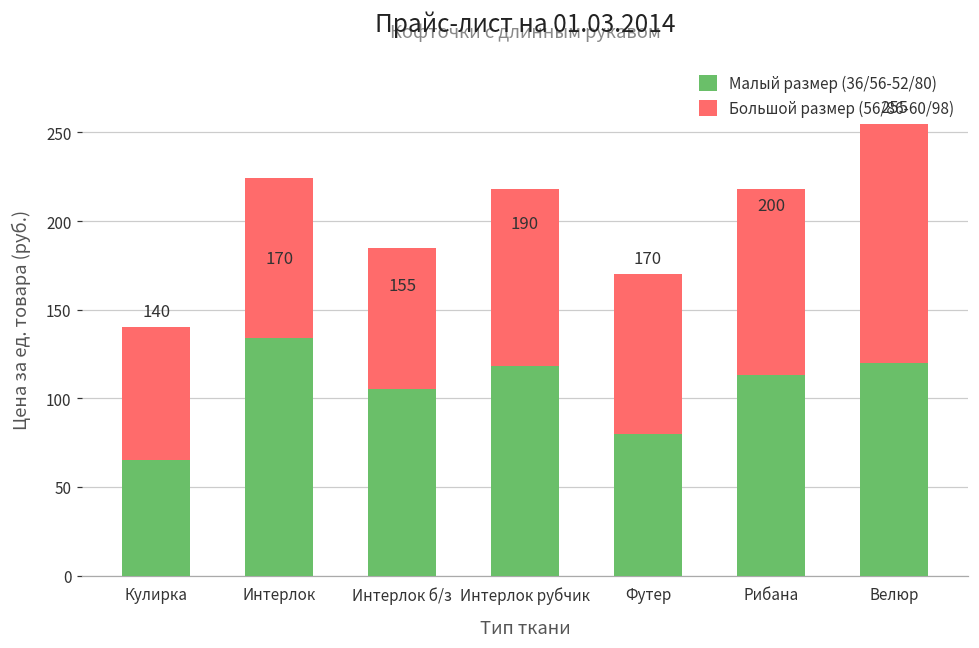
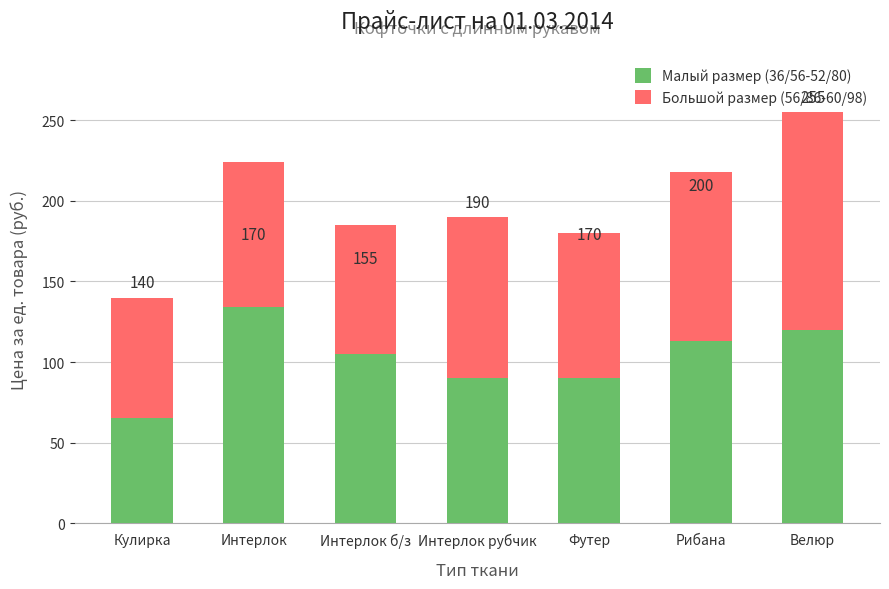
Малый размер (36/56-52/80), Интерлок рубчик: 118 -> 90
Малый размер (36/56-52/80), Футер: 80 -> 90
